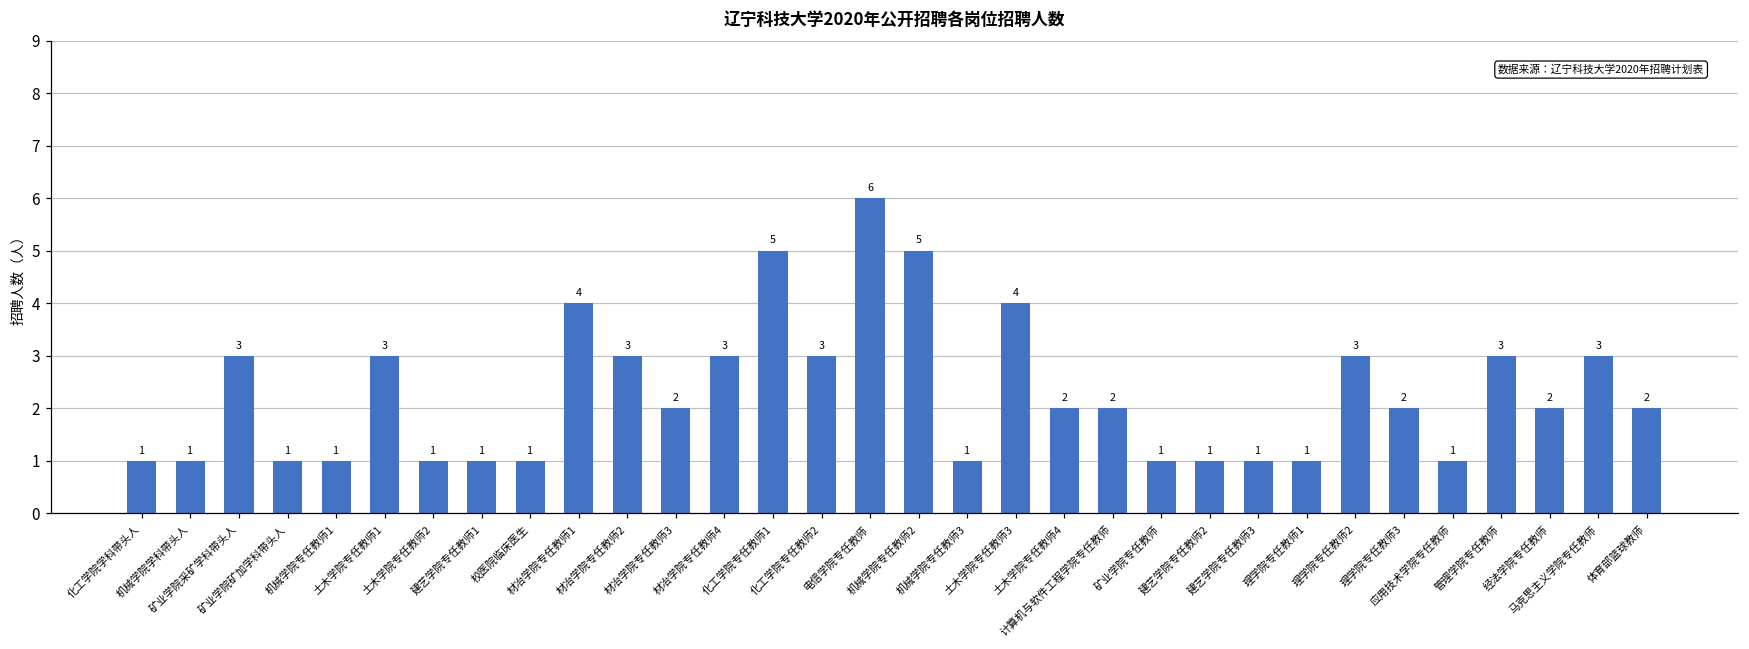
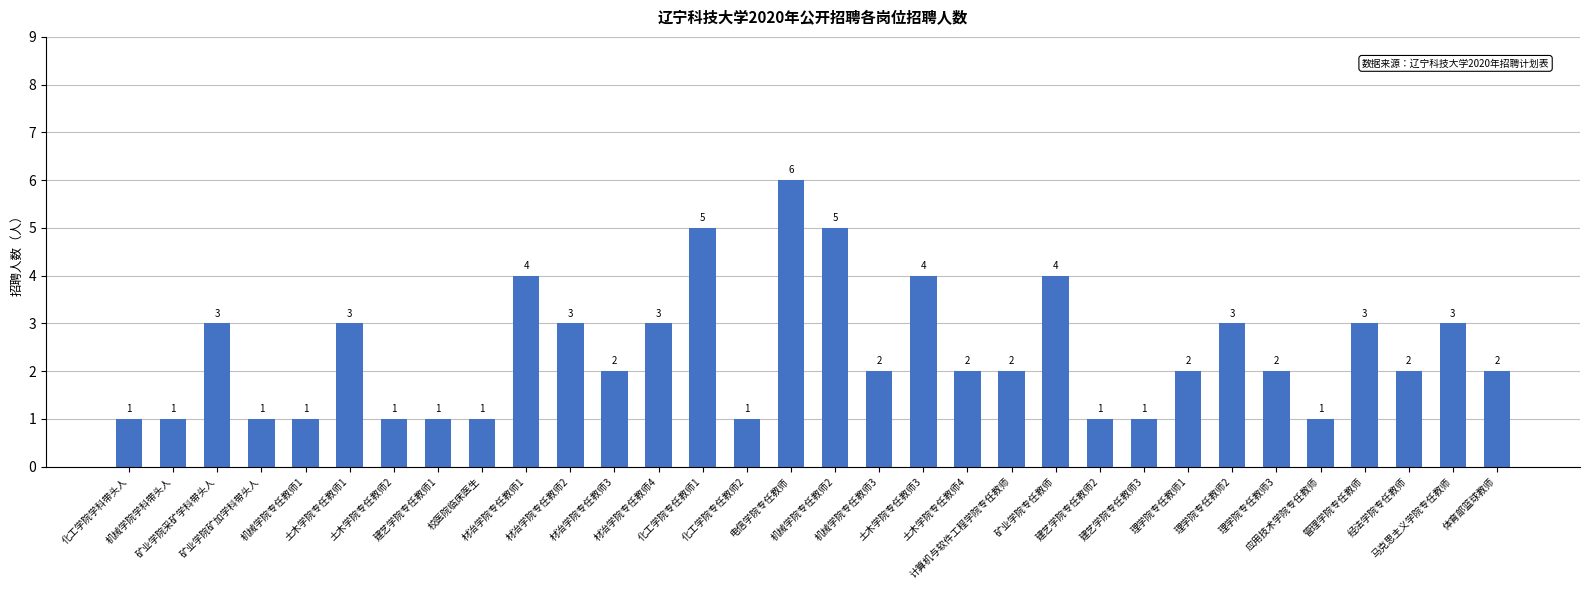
化工学院专任教师2: 3 -> 1
机械学院专任教师3: 1 -> 2
矿业学院专任教师: 1 -> 4
理学院专任教师1: 1 -> 2
